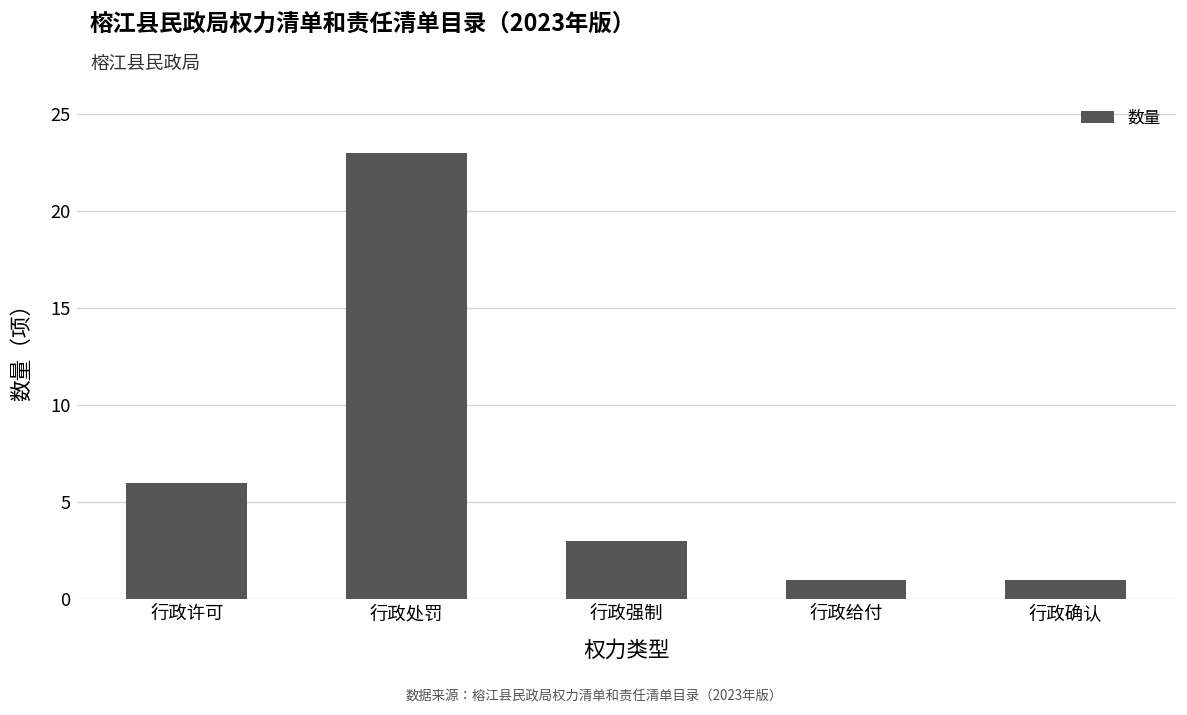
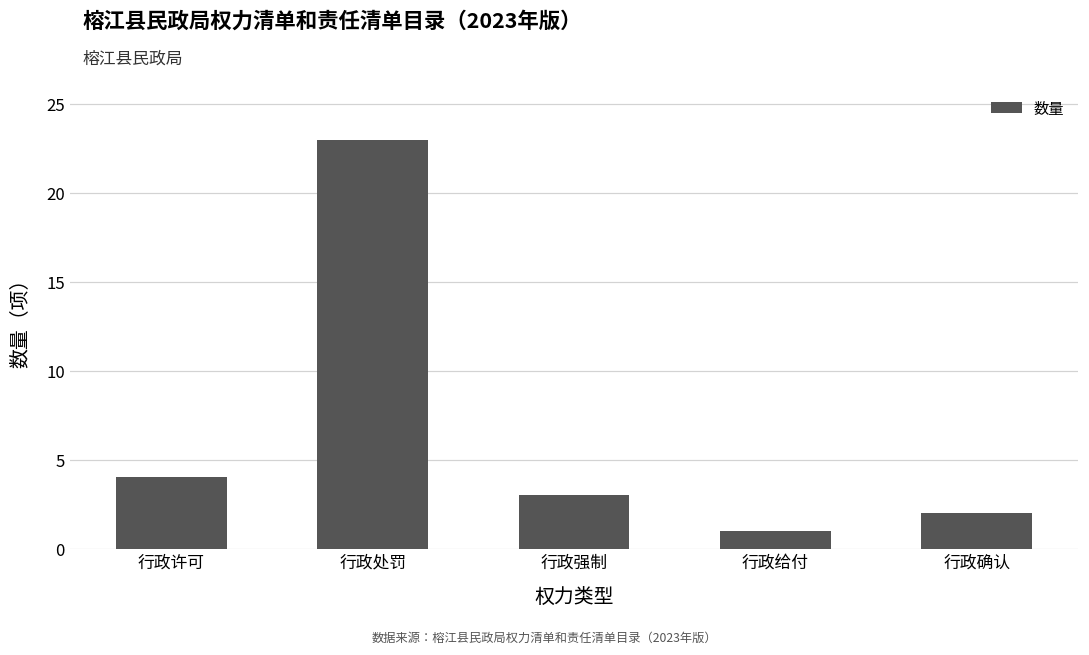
行政许可: 6 -> 4
行政确认: 1 -> 2
